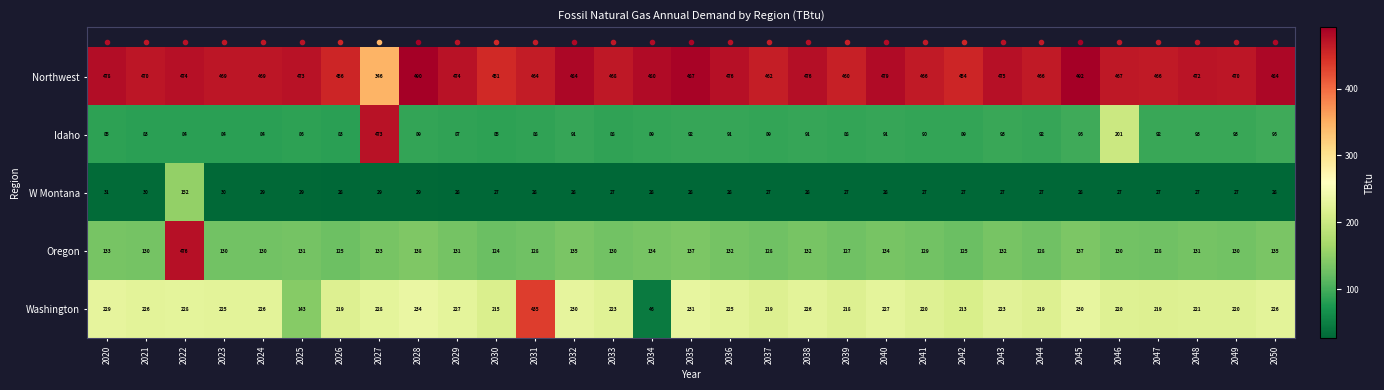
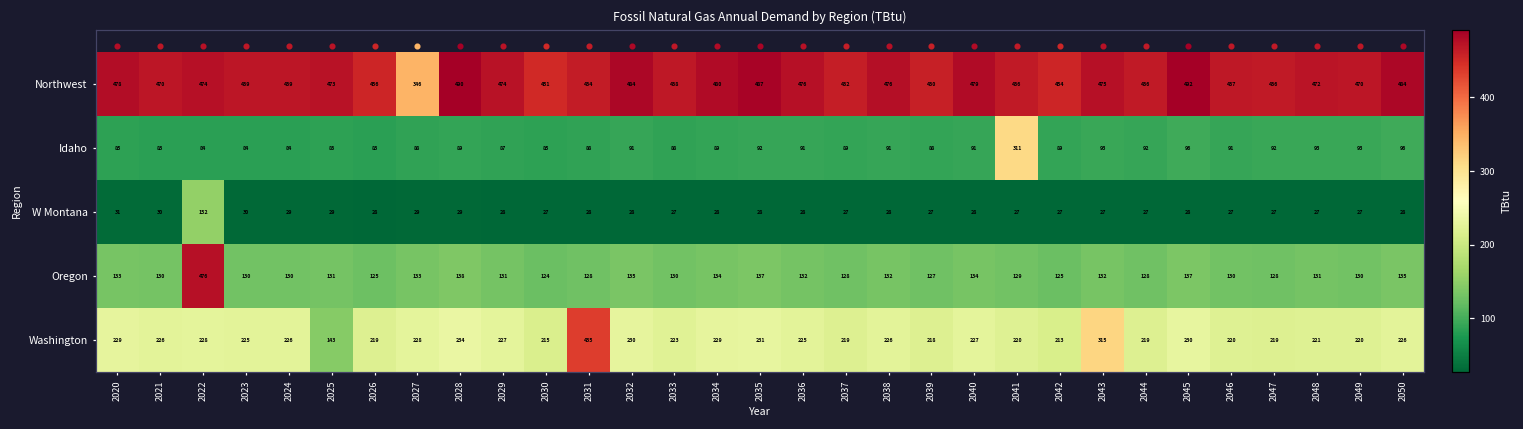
Idaho, 2027: 473 -> 88
Idaho, 2041: 90 -> 311
Idaho, 2046: 201 -> 91
Washington, 2034: 46 -> 229
Washington, 2043: 223 -> 315
